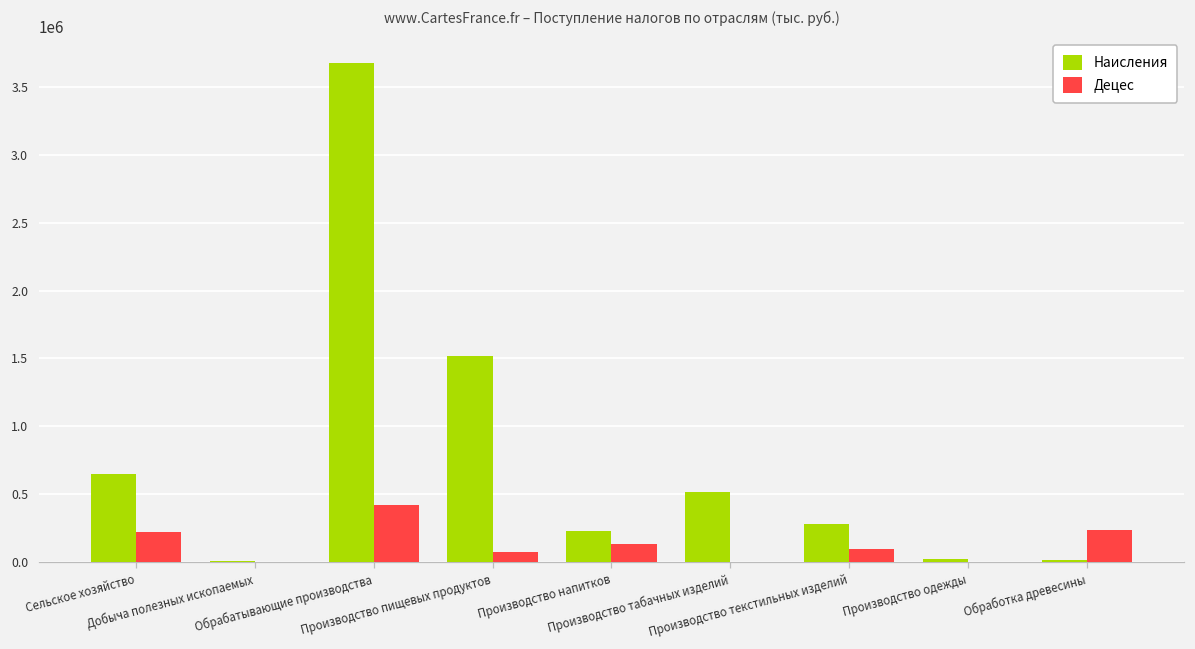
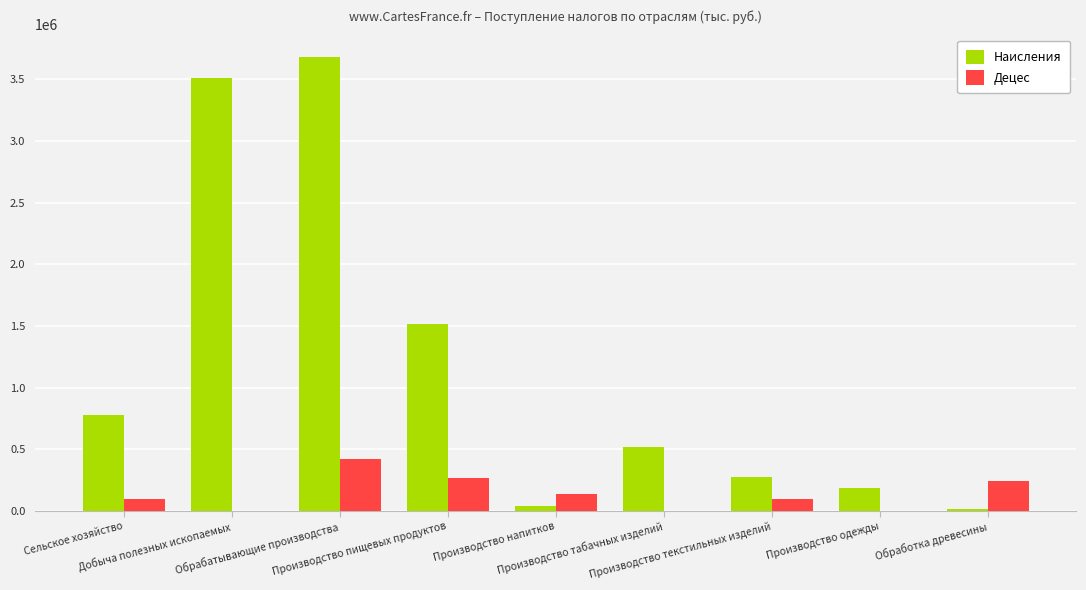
Наисления, Сельское хозяйство: 650000 -> 780000
Децес, Сельское хозяйство: 220000 -> 100000
Наисления, Добыча полезных ископаемых: 10000 -> 3510000
Децес, Производство пищевых продуктов: 70000 -> 260000
Наисления, Производство напитков: 230000 -> 40000
Наисления, Производство одежды: 20000 -> 190000
